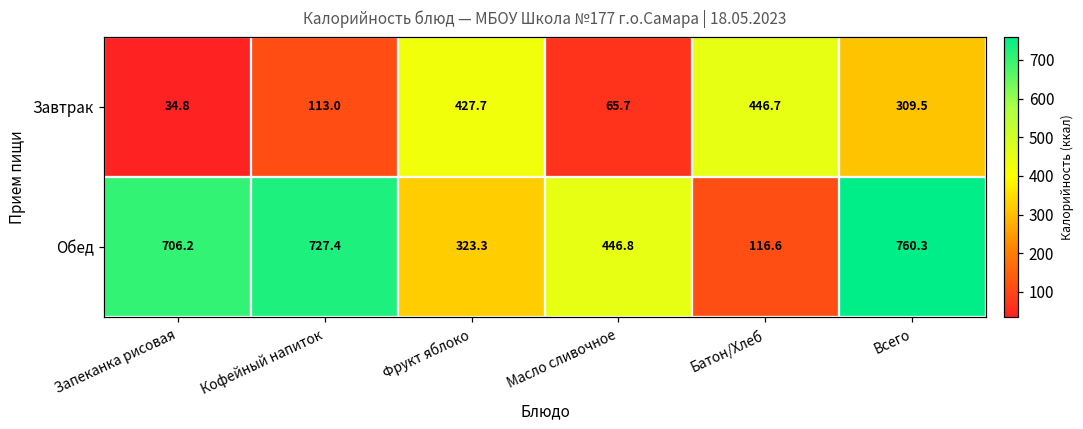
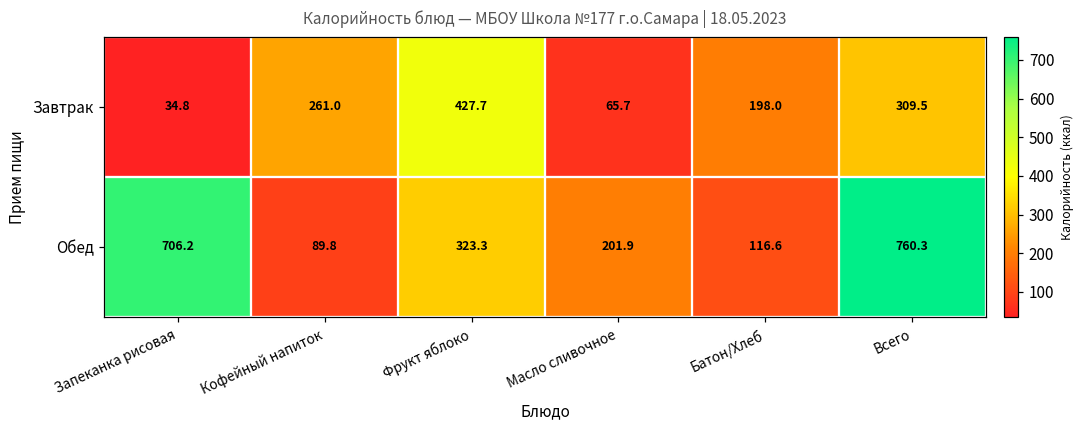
Завтрак, Кофейный напиток: 113.0 -> 261.0
Завтрак, Батон/Хлеб: 446.7 -> 198.0
Обед, Кофейный напиток: 727.4 -> 89.8
Обед, Масло сливочное: 446.8 -> 201.9
